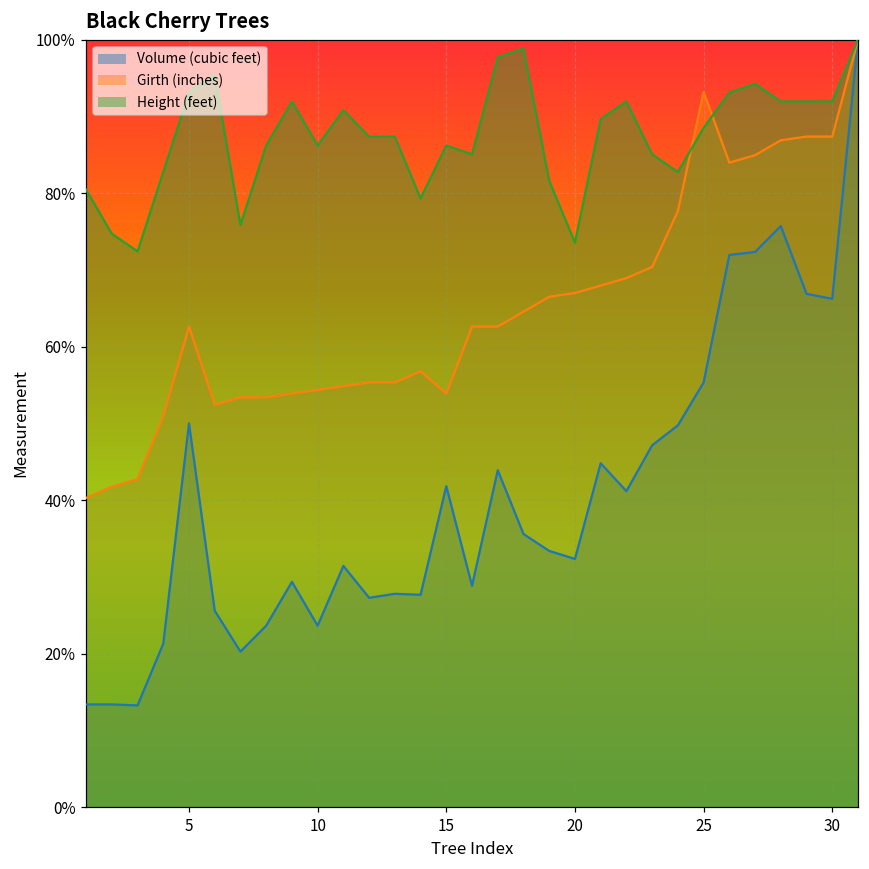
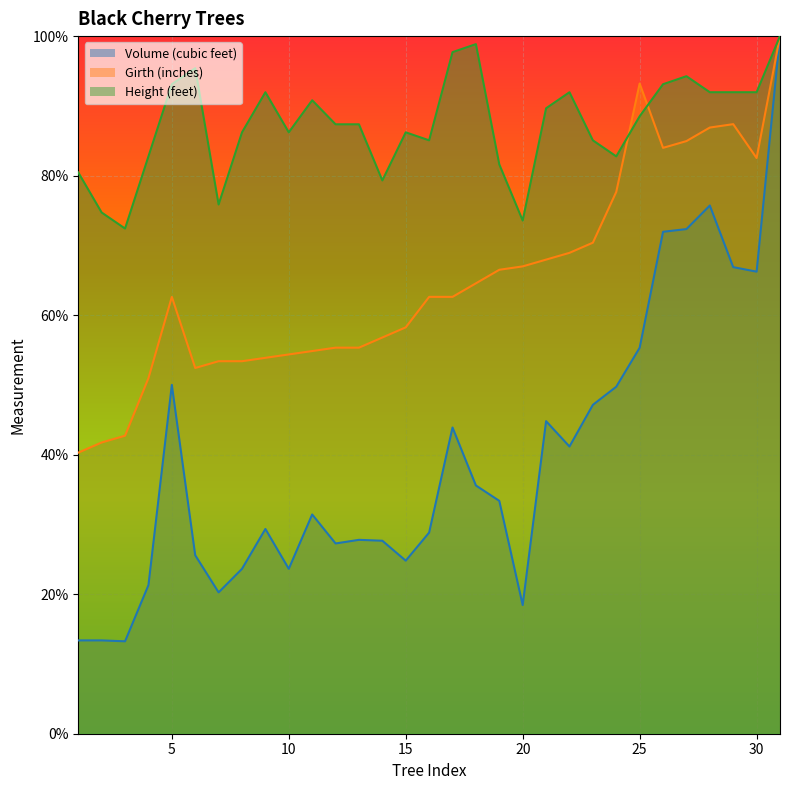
Volume (cubic feet), 15: 42% -> 25%
Girth (inches), 15: 54% -> 58%
Volume (cubic feet), 20: 32% -> 18%
Girth (inches), 30: 87% -> 83%
